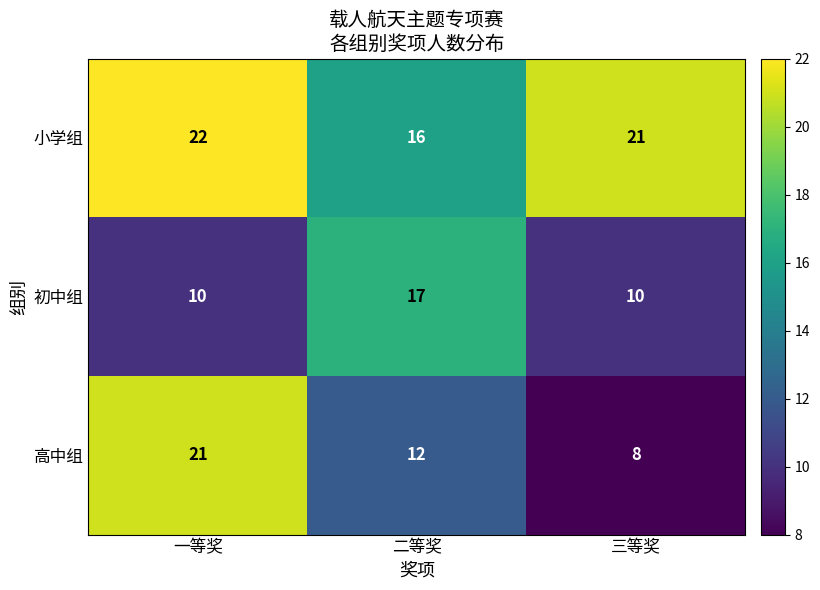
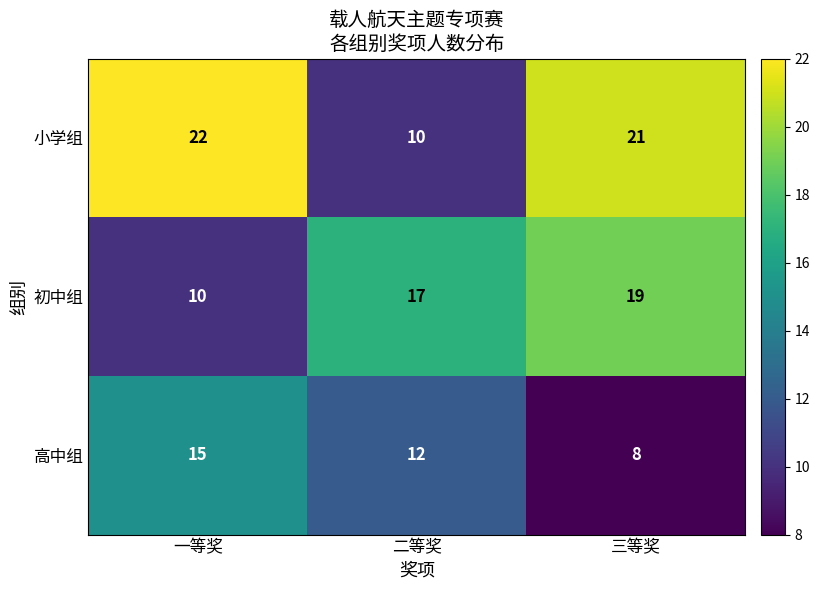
小学组, 二等奖: 16 -> 10
初中组, 三等奖: 10 -> 19
高中组, 一等奖: 21 -> 15
